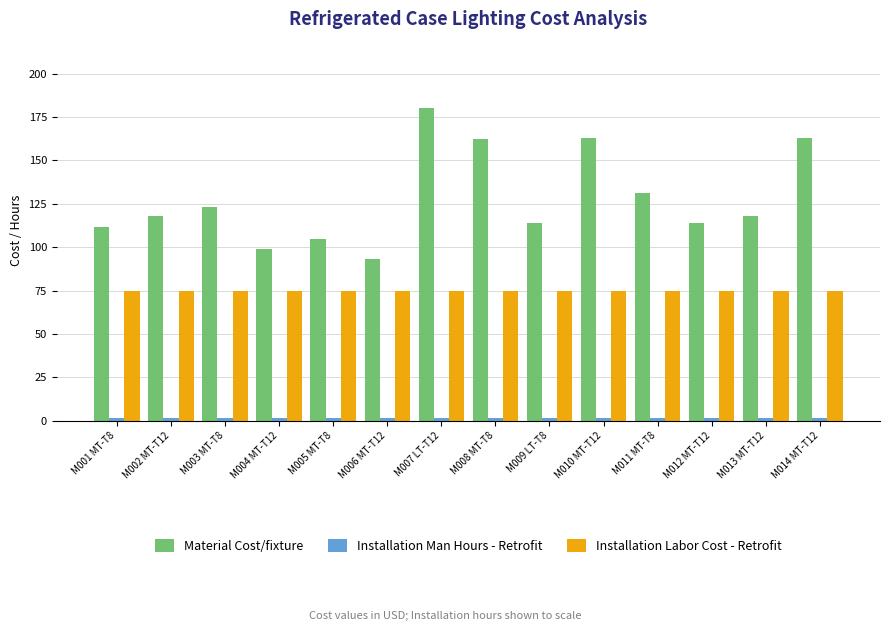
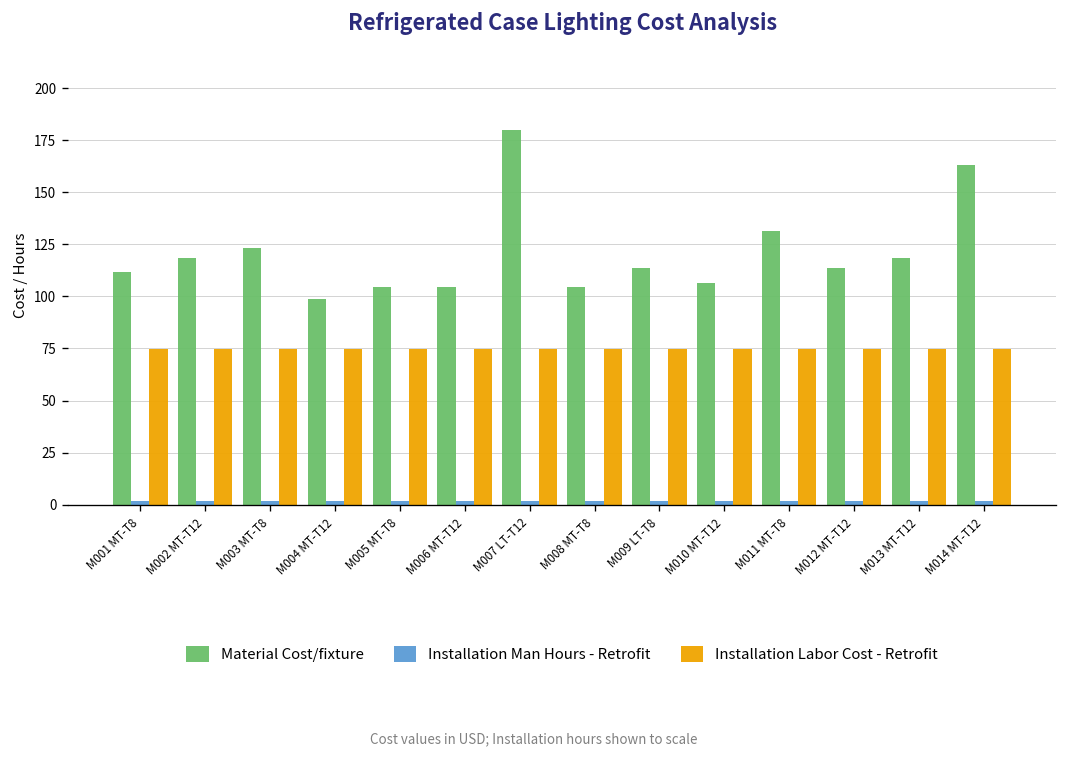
Material Cost/fixture, M006 MT-T12: 93 -> 105
Material Cost/fixture, M008 MT-T8: 162 -> 105
Material Cost/fixture, M010 MT-T12: 163 -> 106
